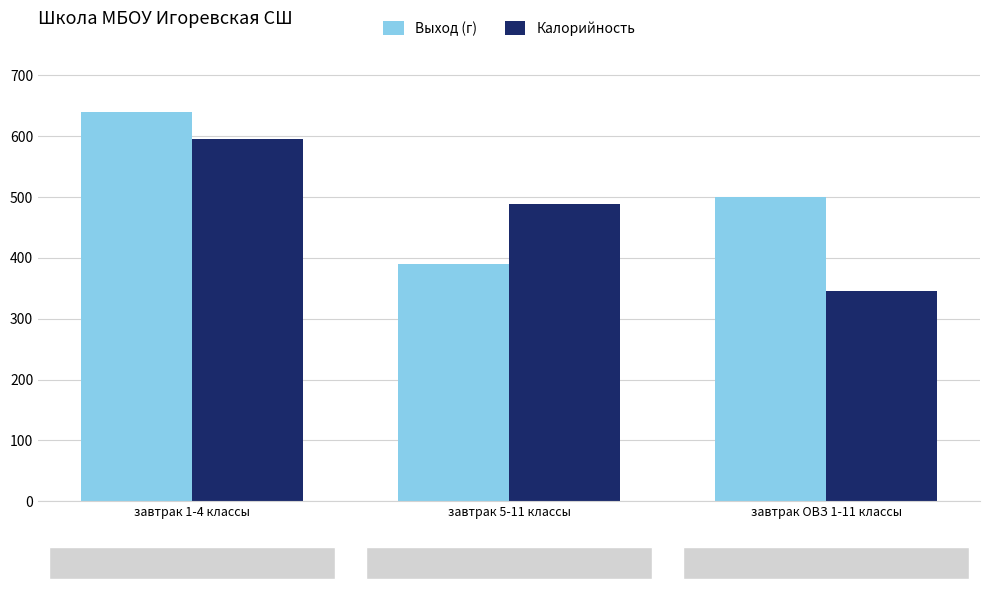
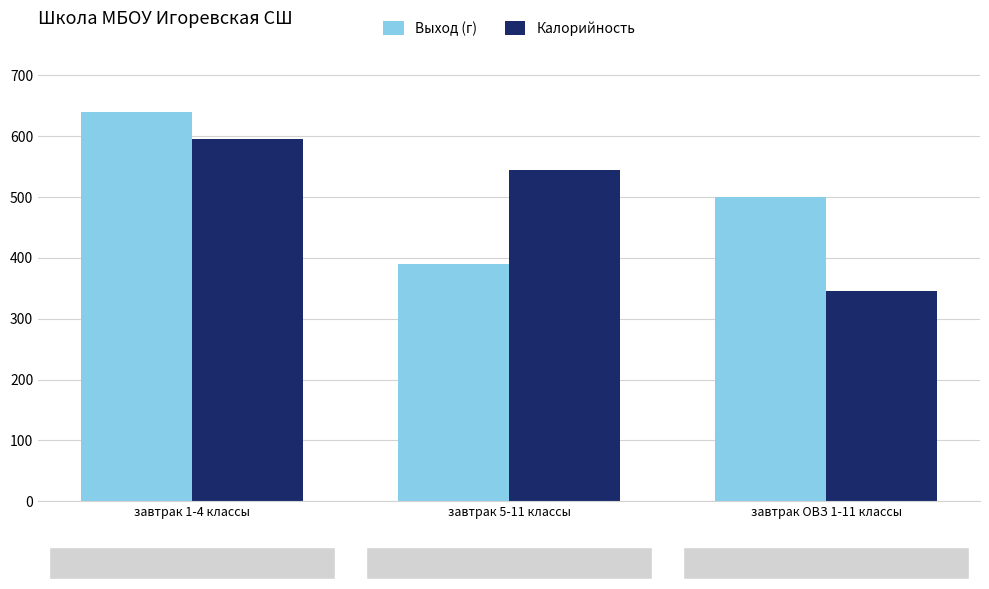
Калорийность, завтрак 5-11 классы: 490 -> 540
